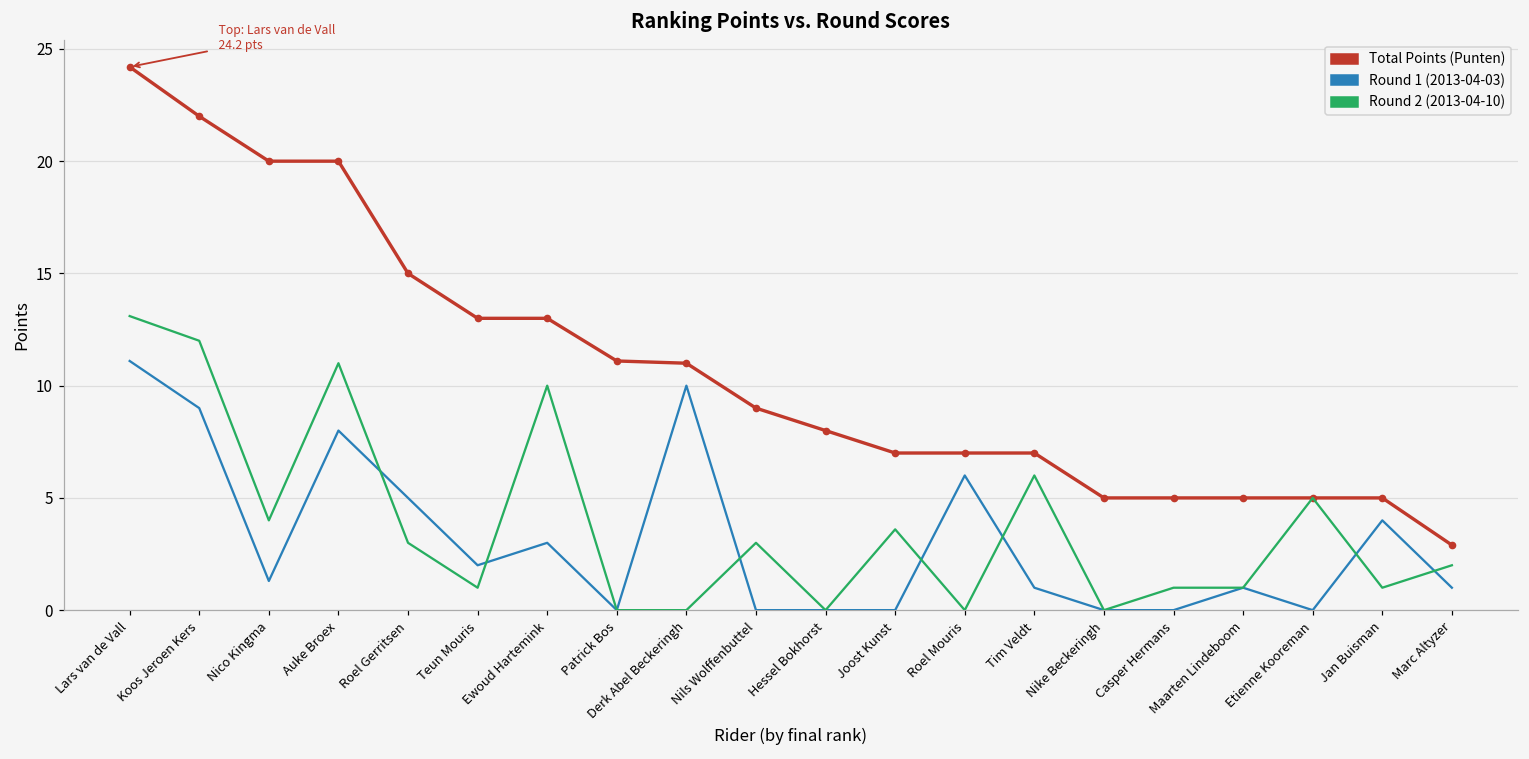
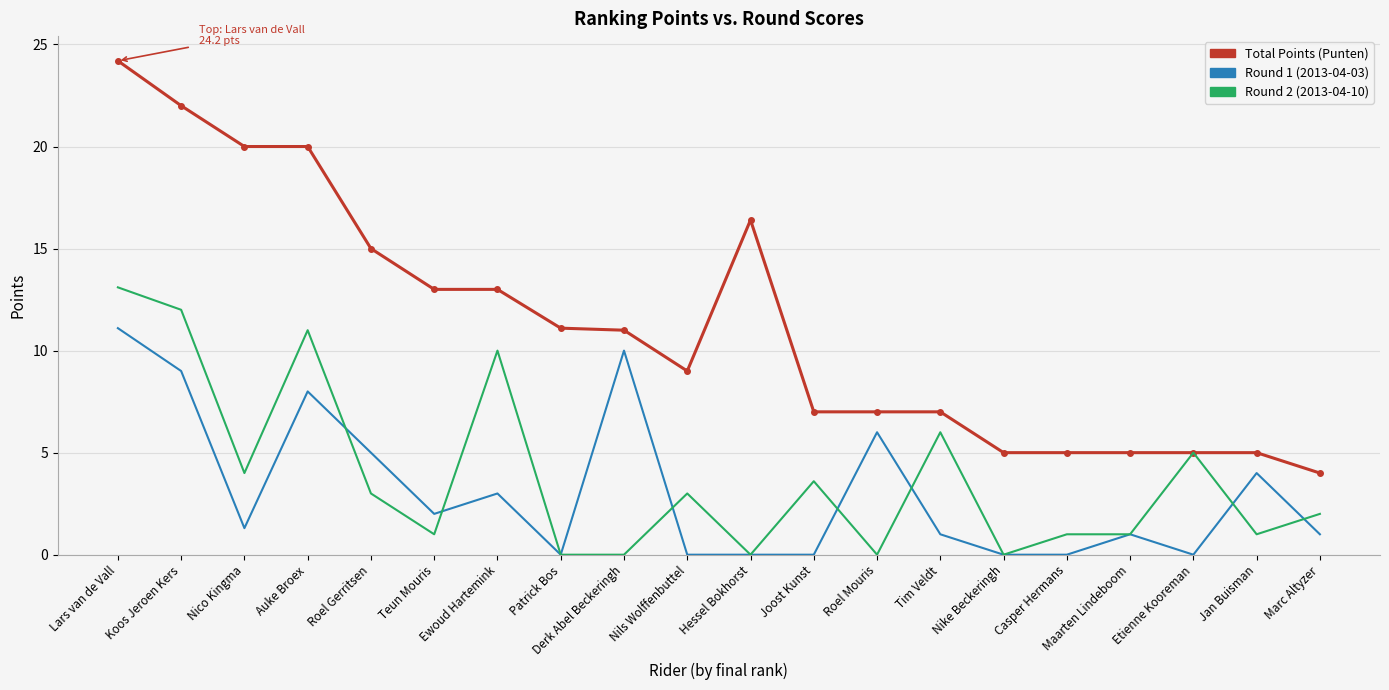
Total Points (Punten), Hessel Bokhorst: 8.0 -> 16.4
Total Points (Punten), Marc Altyzer: 2.9 -> 4.0
